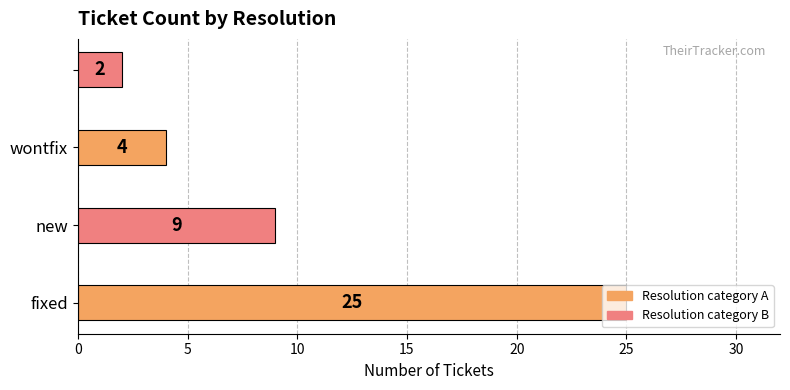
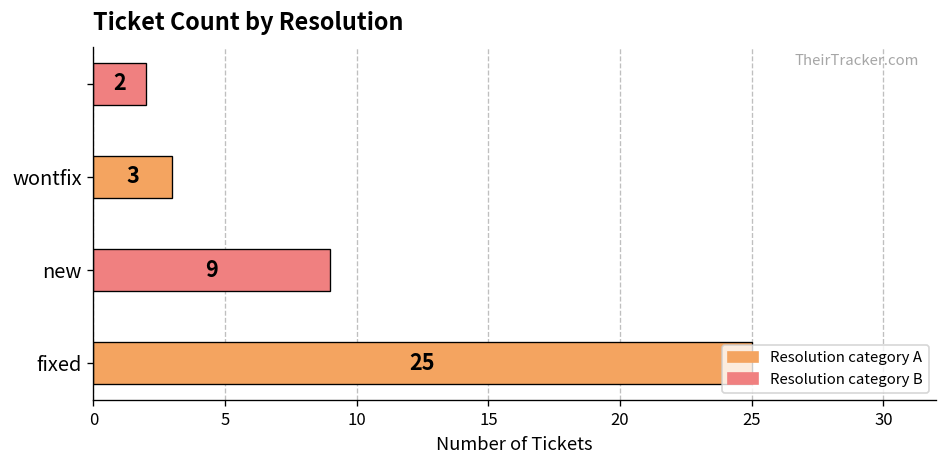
wontfix: 4 -> 3
